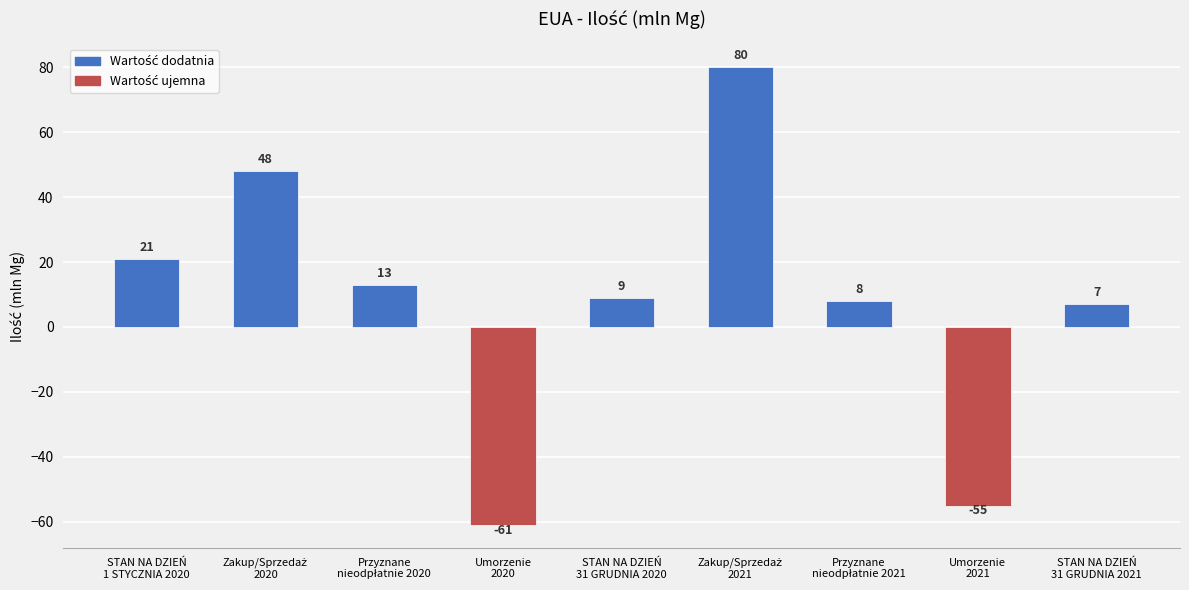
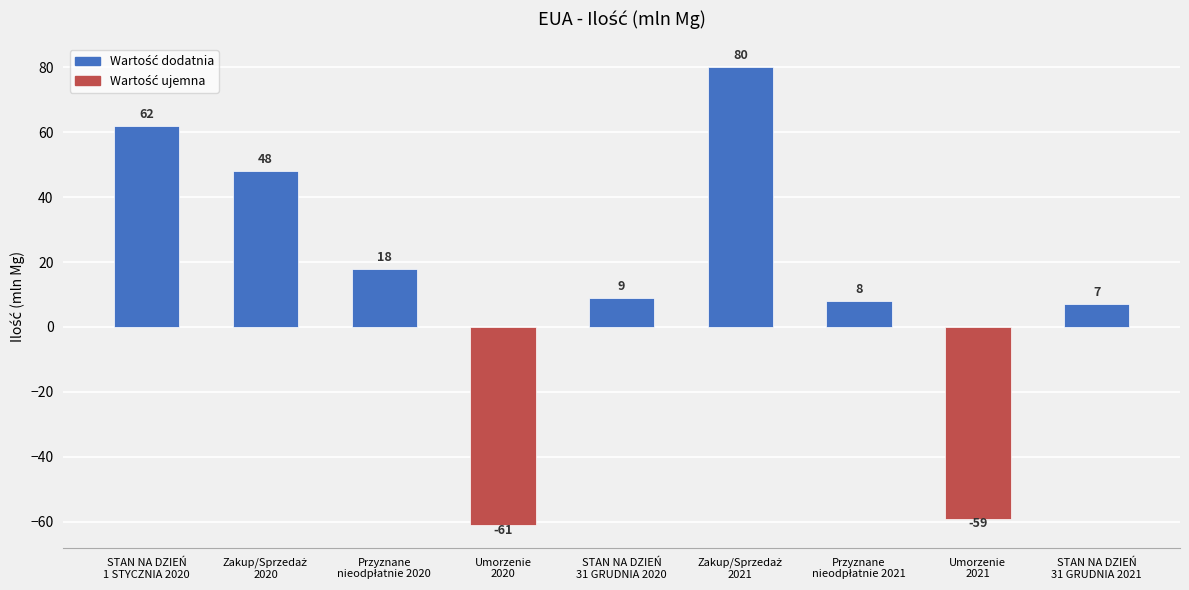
STAN NA DZIEŃ 1 STYCZNIA 2020: 21 -> 62
Przyznane nieodpłatnie 2020: 13 -> 18
Umorzenie 2021: -55 -> -59
